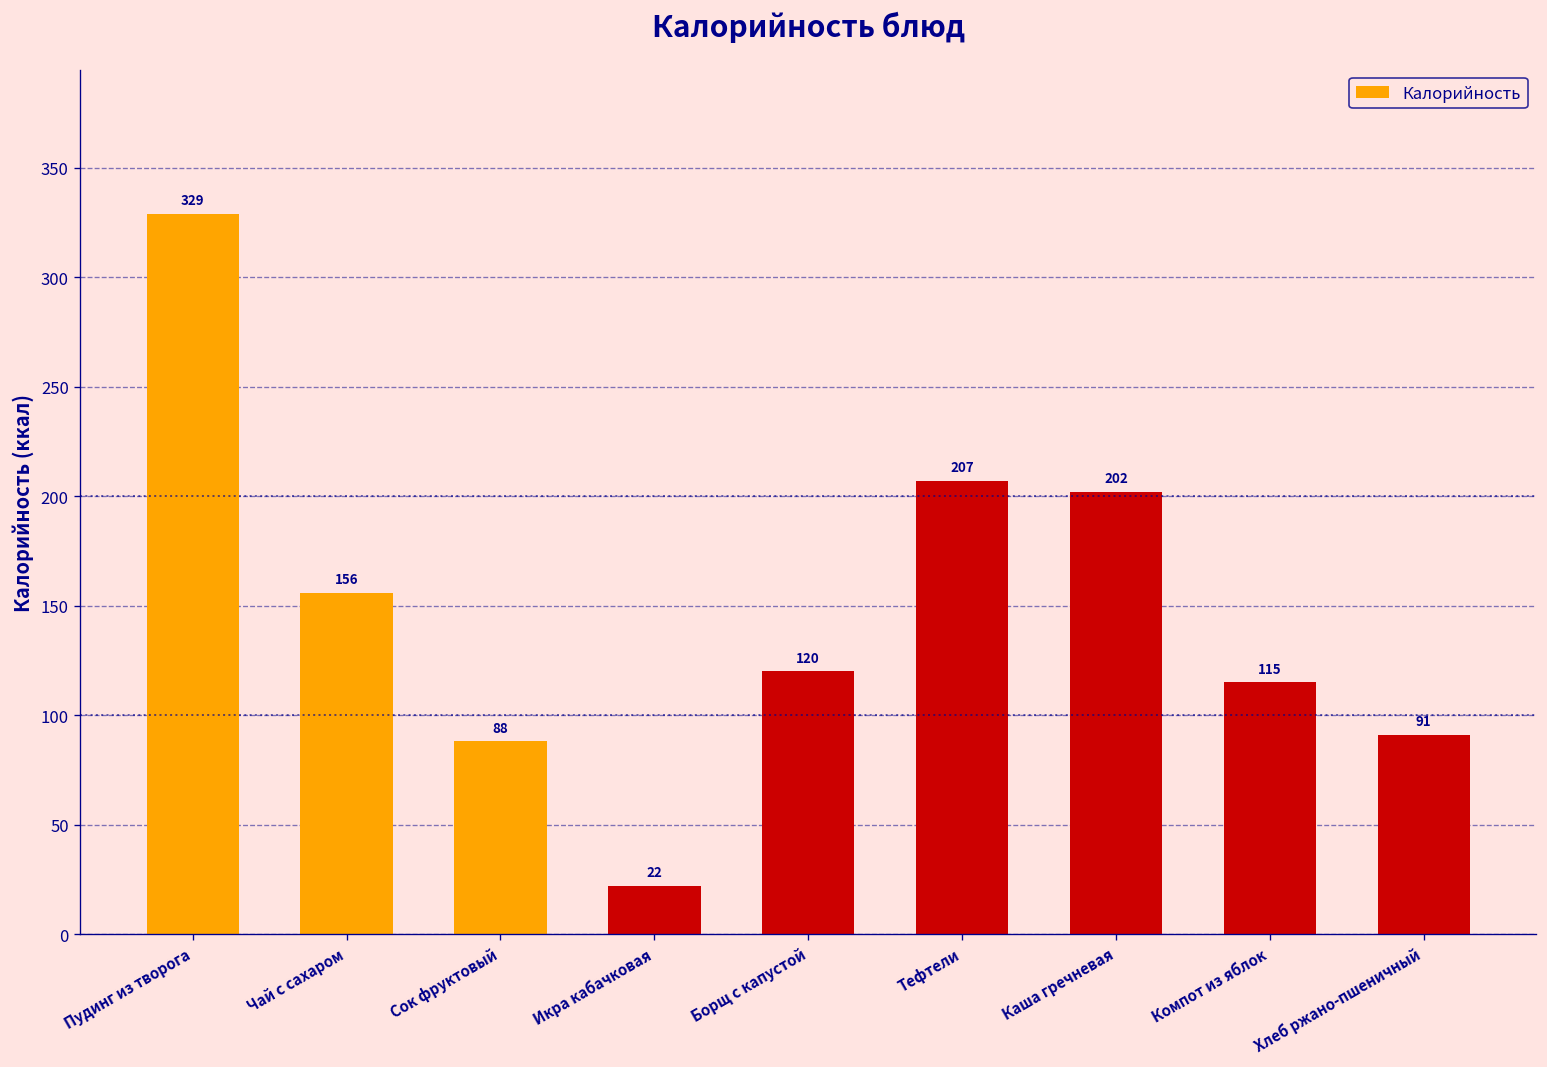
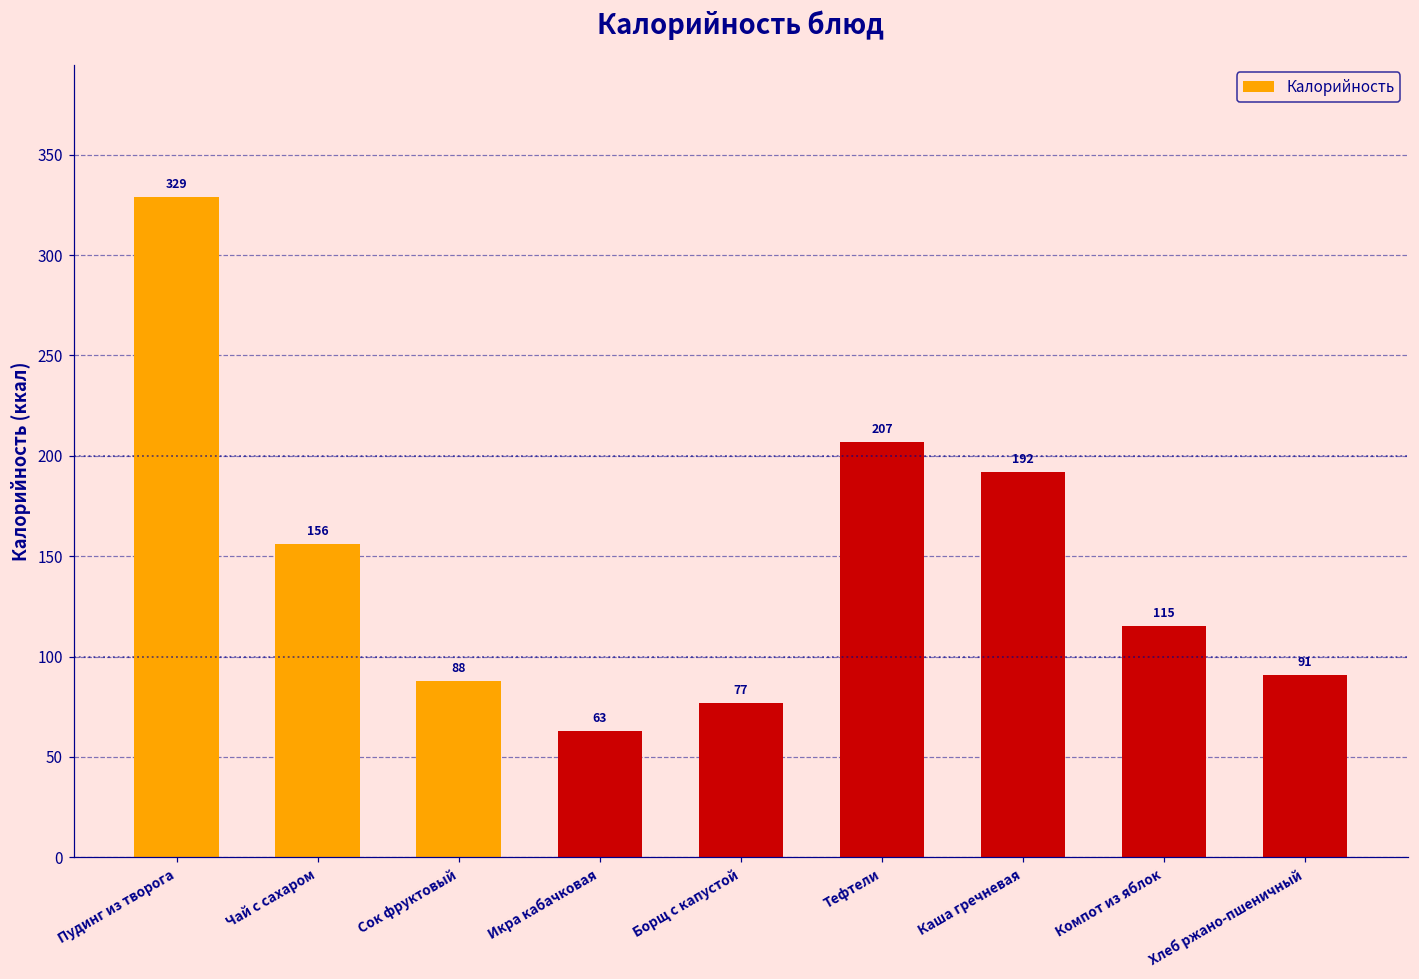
Икра кабачковая: 22 -> 63
Борщ с капустой: 120 -> 77
Каша гречневая: 202 -> 192
